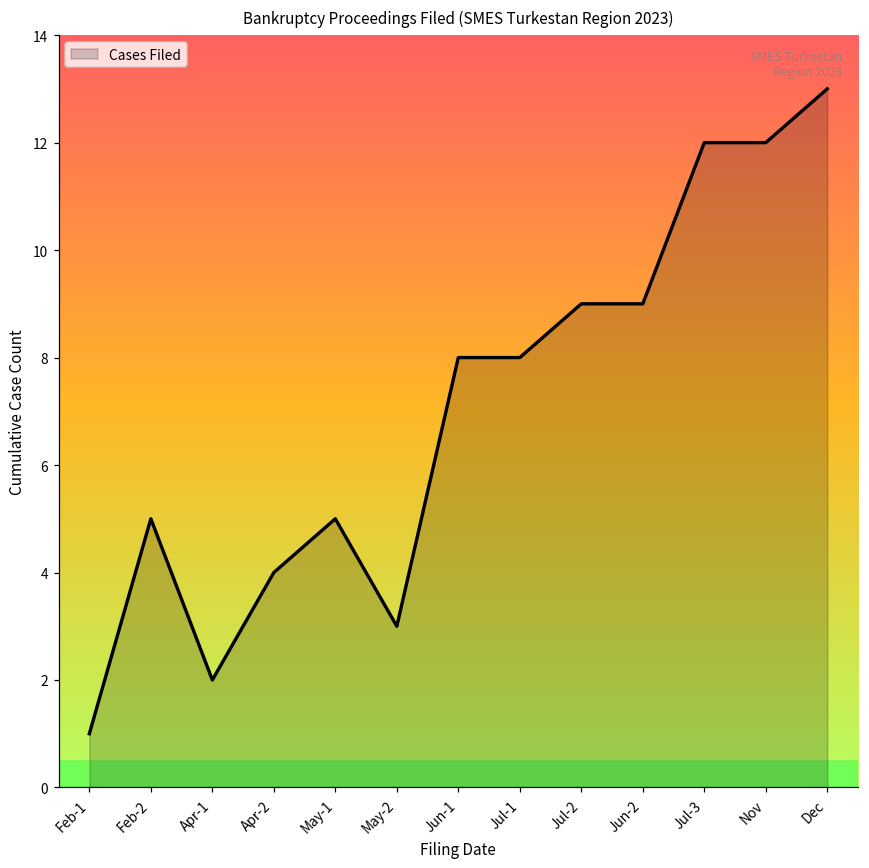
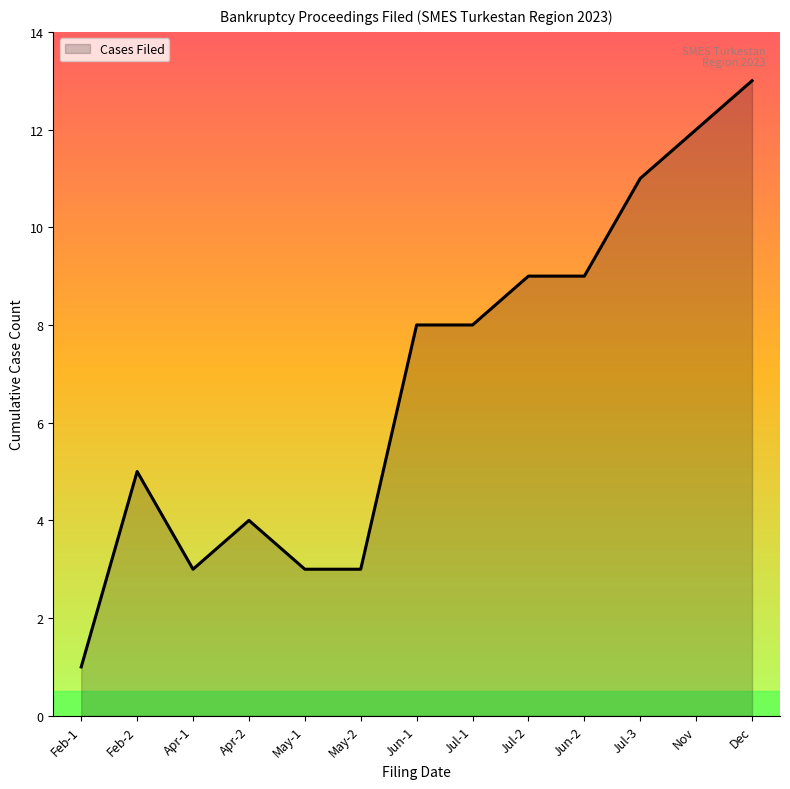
Apr-1: 2 -> 3
May-1: 5 -> 3
Jul-3: 12 -> 11
